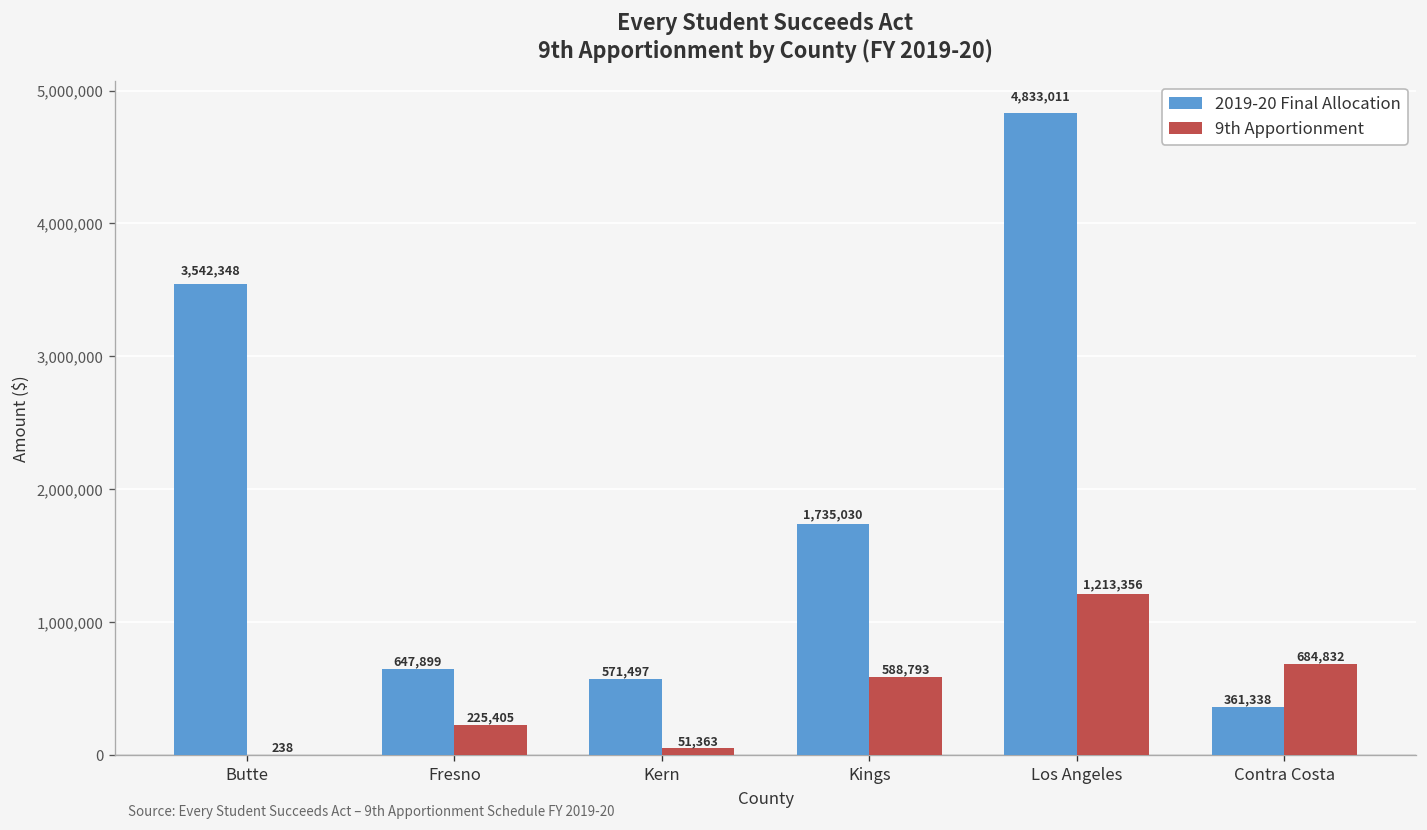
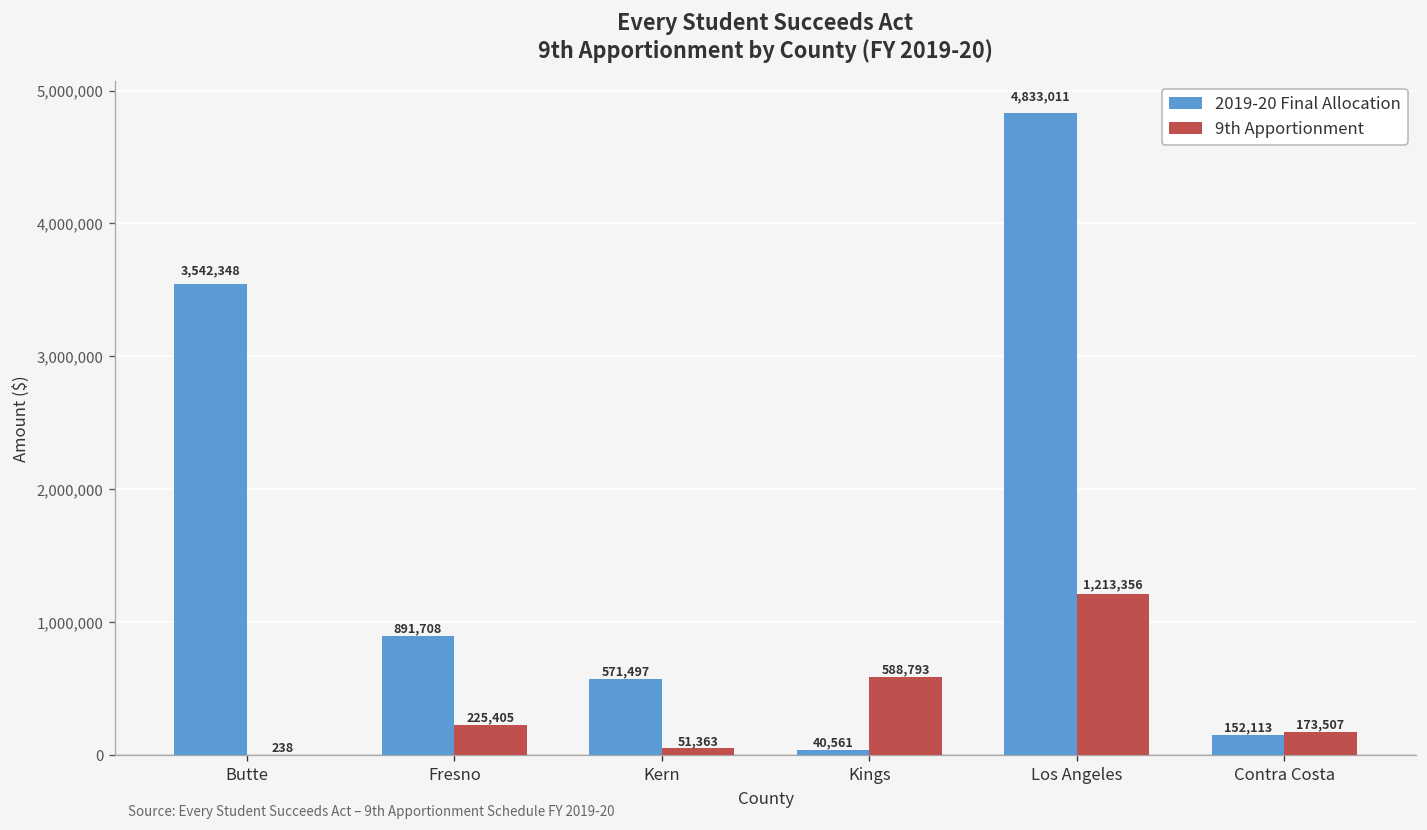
2019-20 Final Allocation, Fresno: 647,899 -> 891,708
2019-20 Final Allocation, Kings: 1,735,030 -> 40,561
2019-20 Final Allocation, Contra Costa: 361,338 -> 152,113
9th Apportionment, Contra Costa: 684,832 -> 173,507
